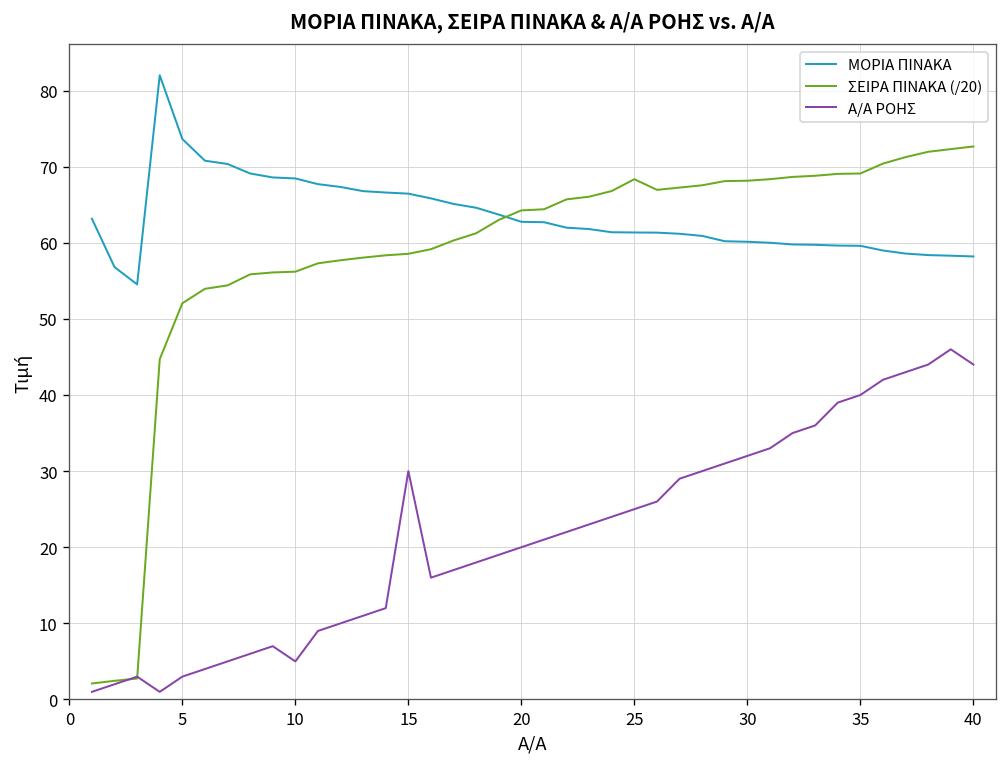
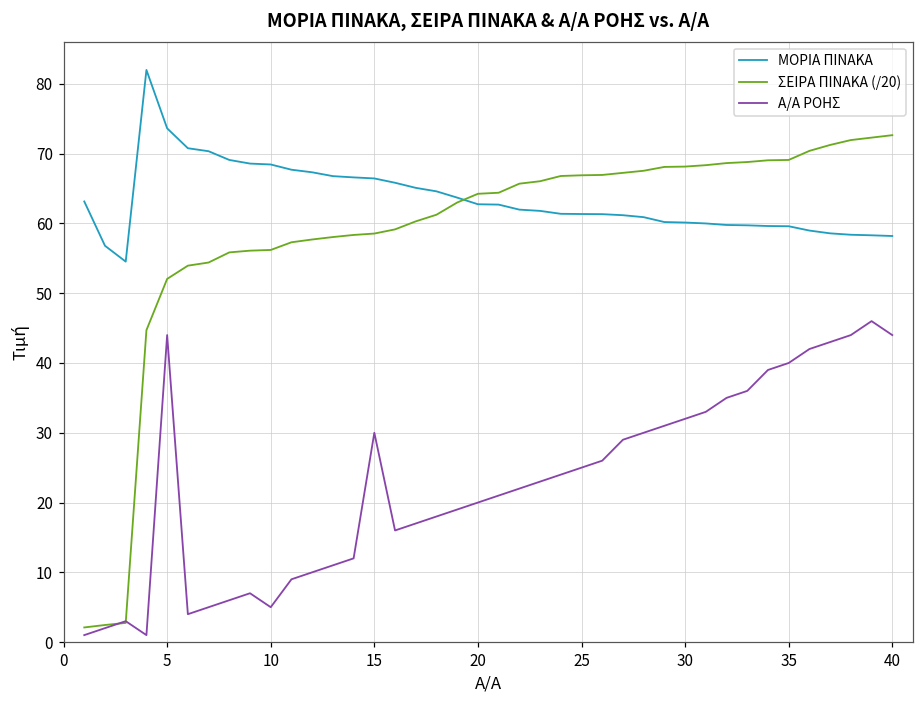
Α/Α ΡΟΗΣ, 5: 3 -> 44
ΣΕΙΡΑ ΠΙΝΑΚΑ (/20), 25: 68 -> 67
